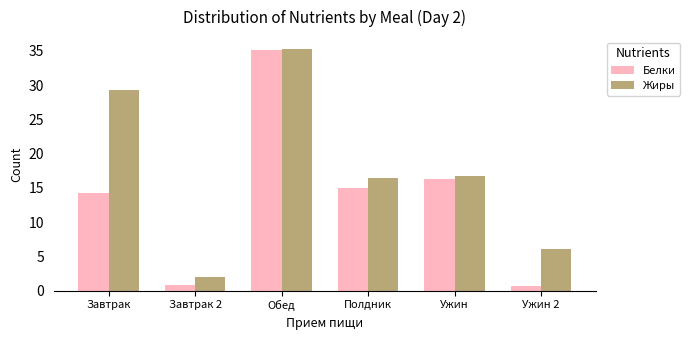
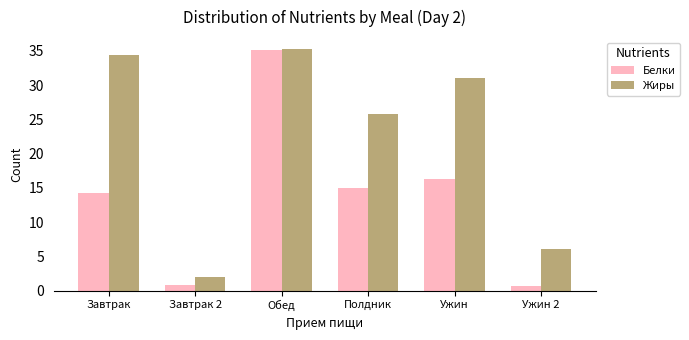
Жиры, Завтрак: 29 -> 34
Жиры, Полдник: 16 -> 26
Жиры, Ужин: 17 -> 31
